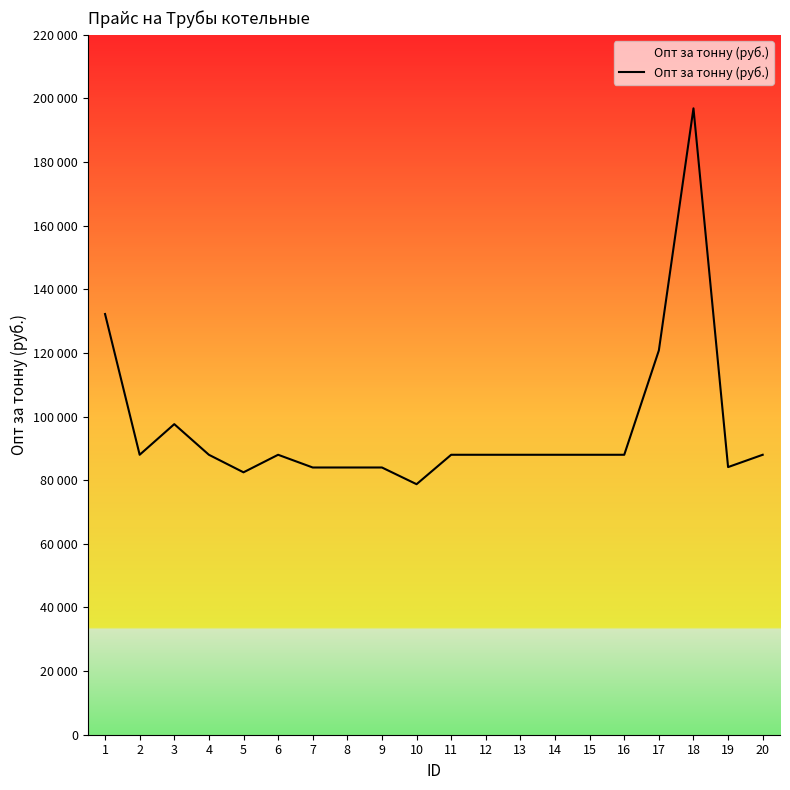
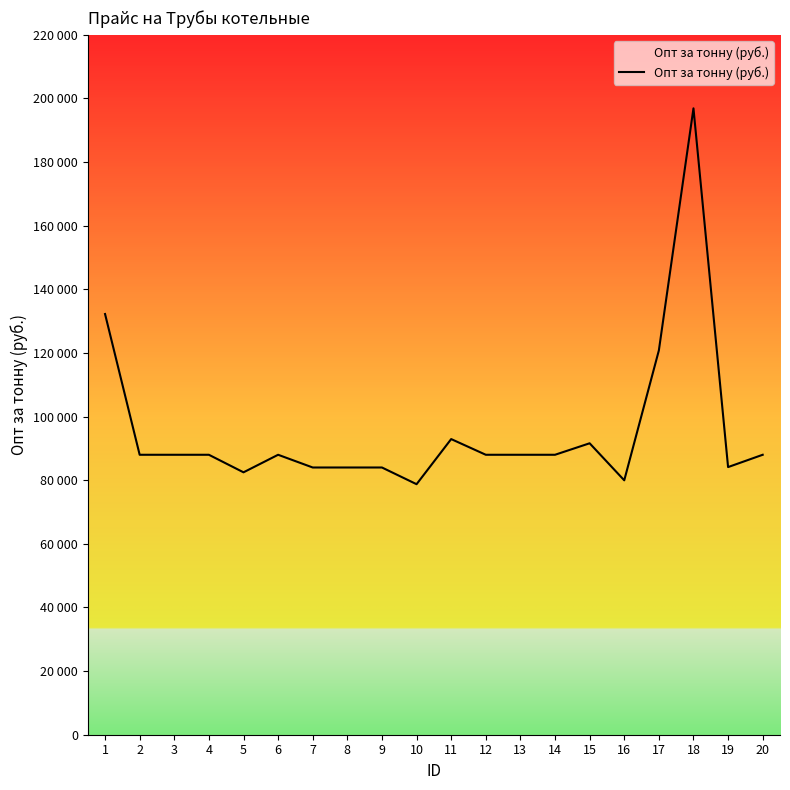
3: 98000 -> 88000
11: 88000 -> 93000
15: 88000 -> 92000
16: 88000 -> 80000
